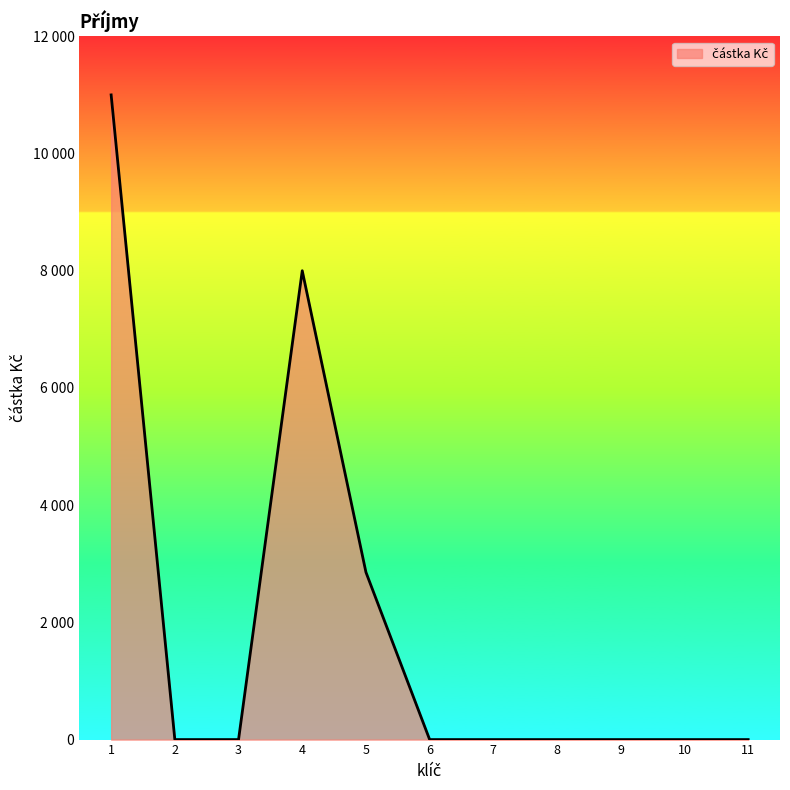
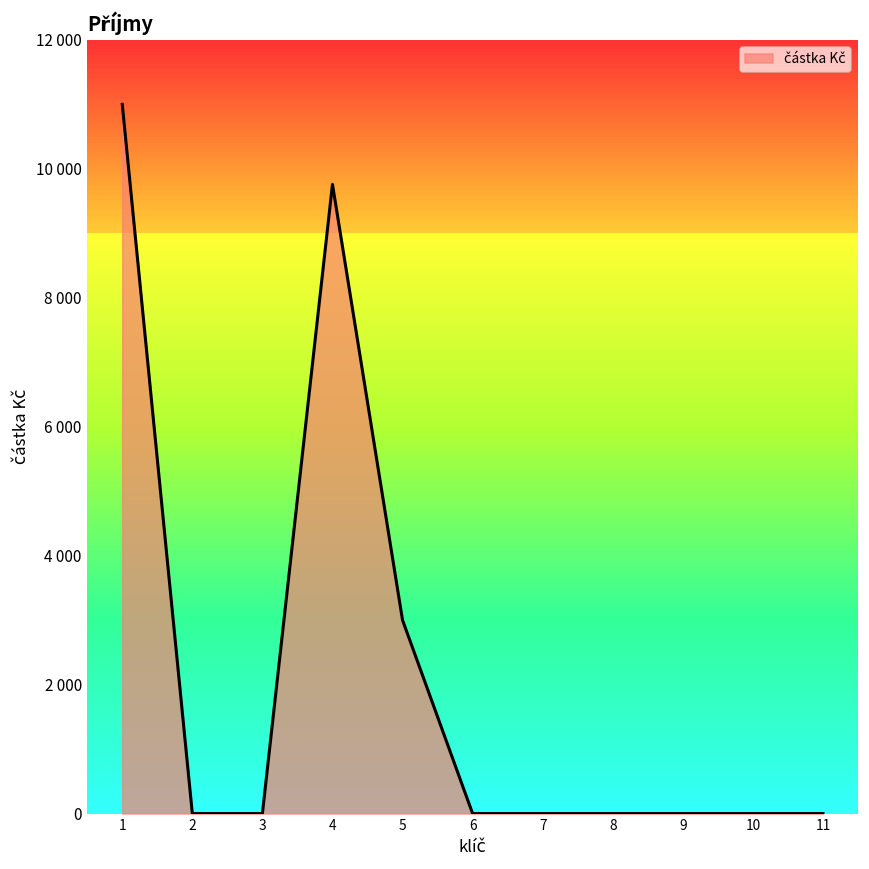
4: 8000 -> 9800
5: 2900 -> 3000
